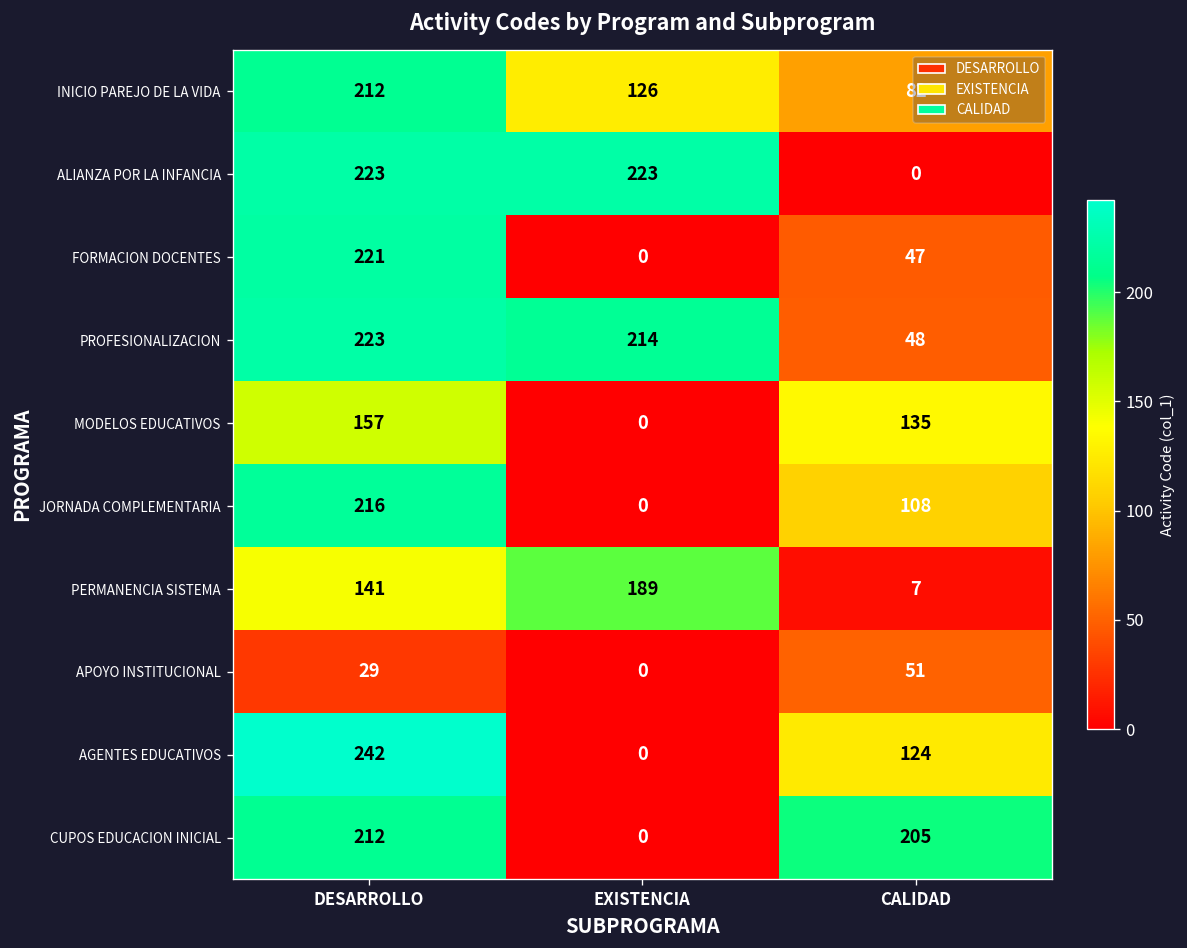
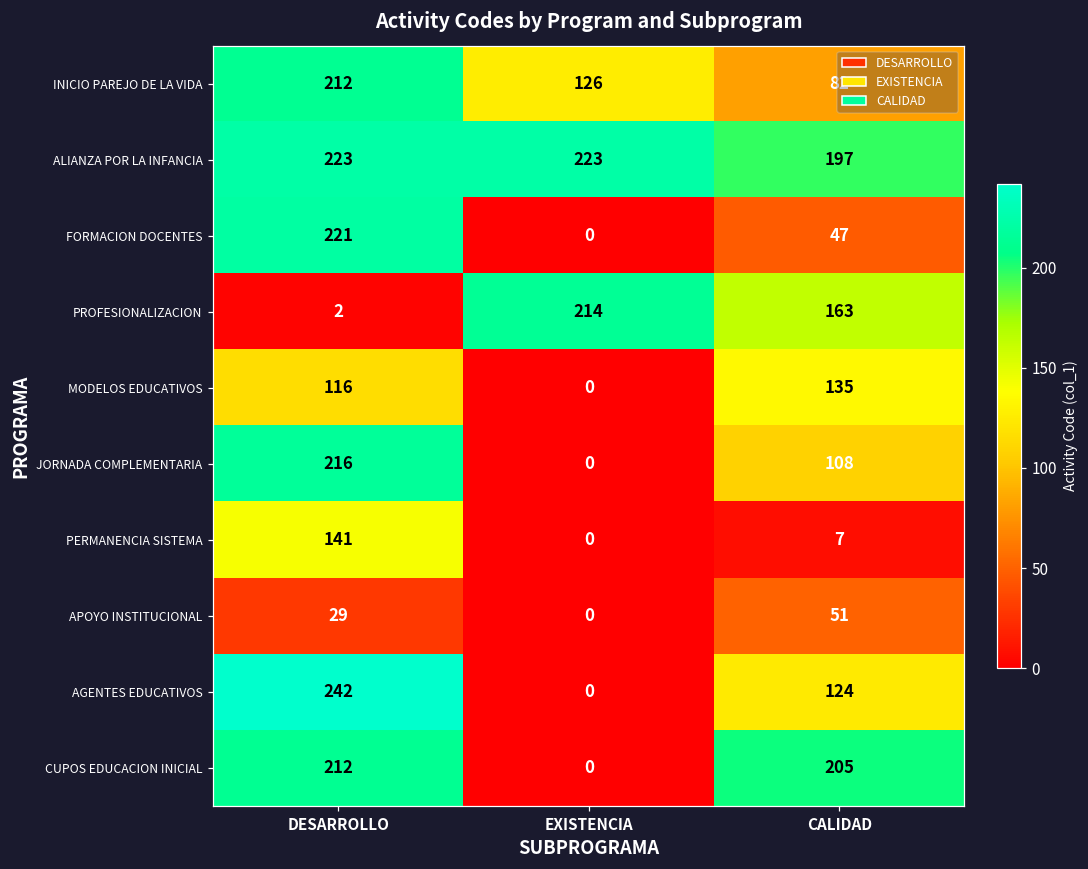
ALIANZA POR LA INFANCIA, CALIDAD: 0 -> 197
PROFESIONALIZACION, DESARROLLO: 223 -> 2
PROFESIONALIZACION, CALIDAD: 48 -> 163
MODELOS EDUCATIVOS, DESARROLLO: 157 -> 116
PERMANENCIA SISTEMA, EXISTENCIA: 189 -> 0
